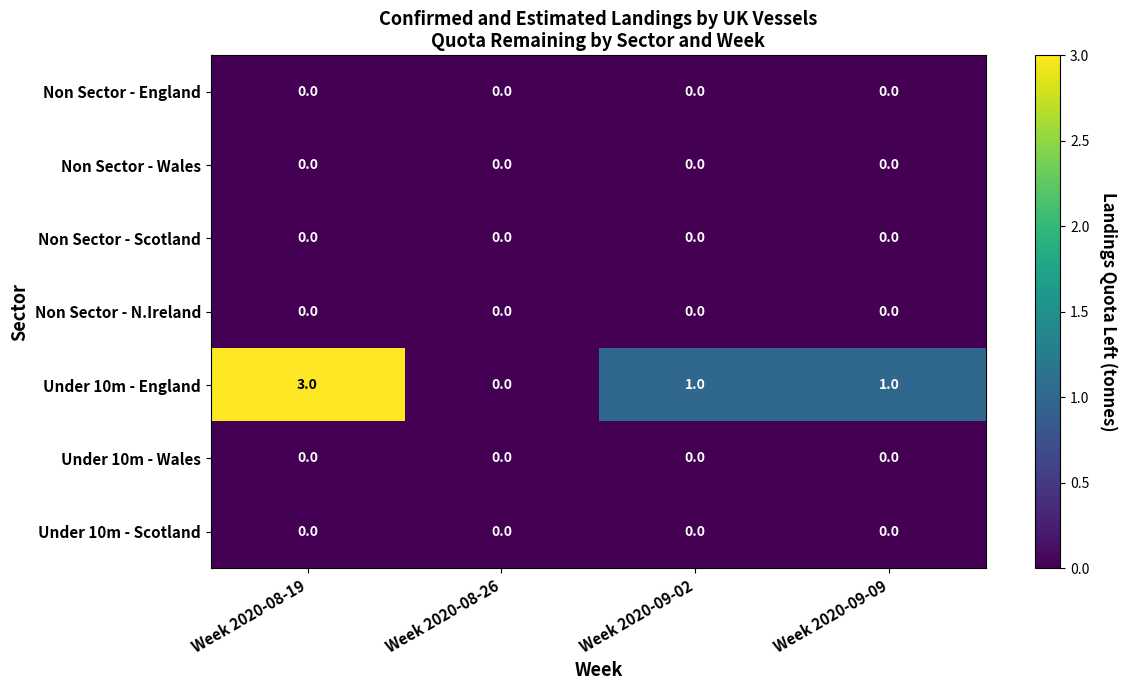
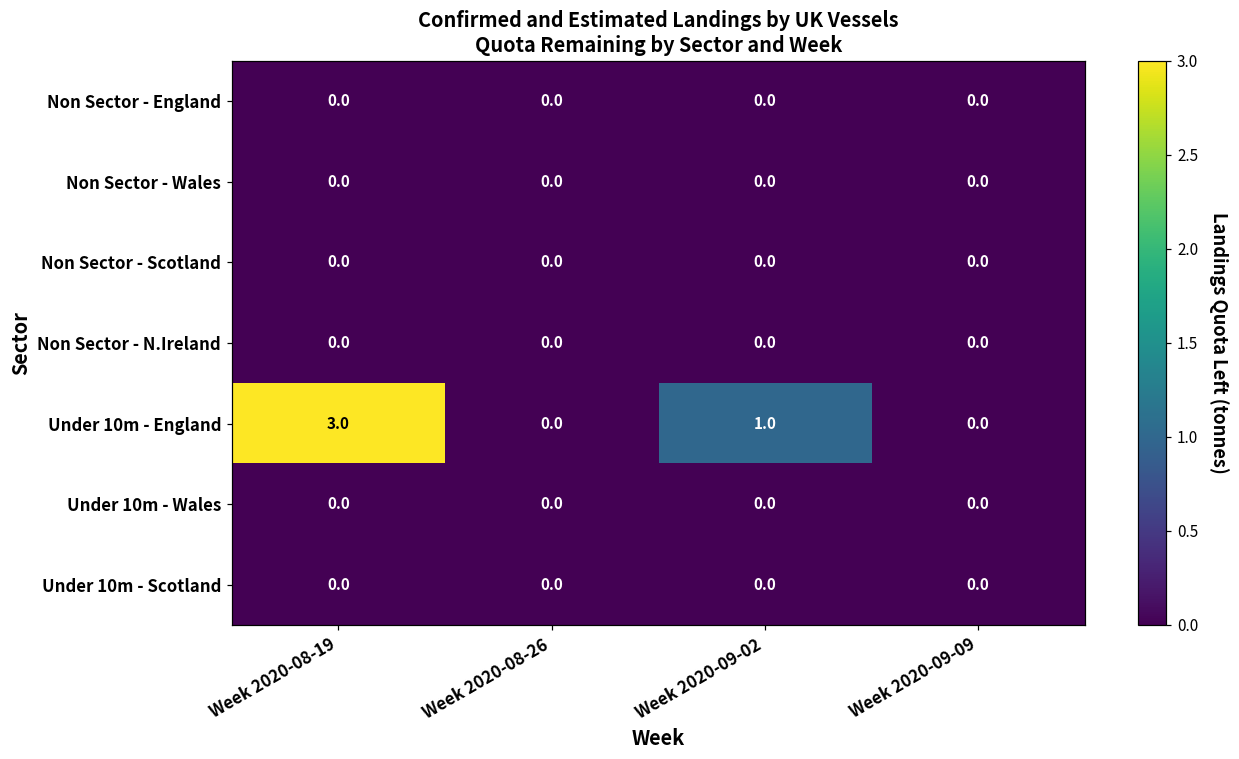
Under 10m - England, Week 2020-09-09: 1.0 -> 0.0
